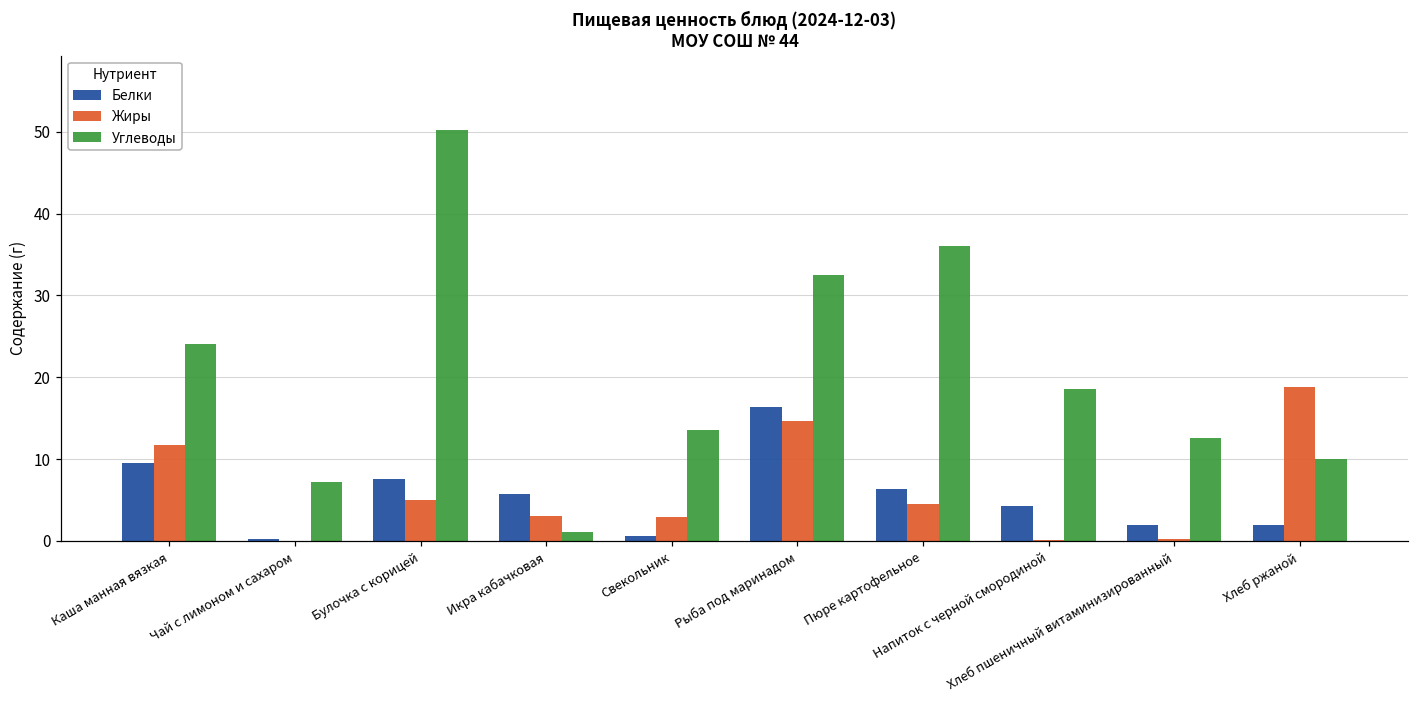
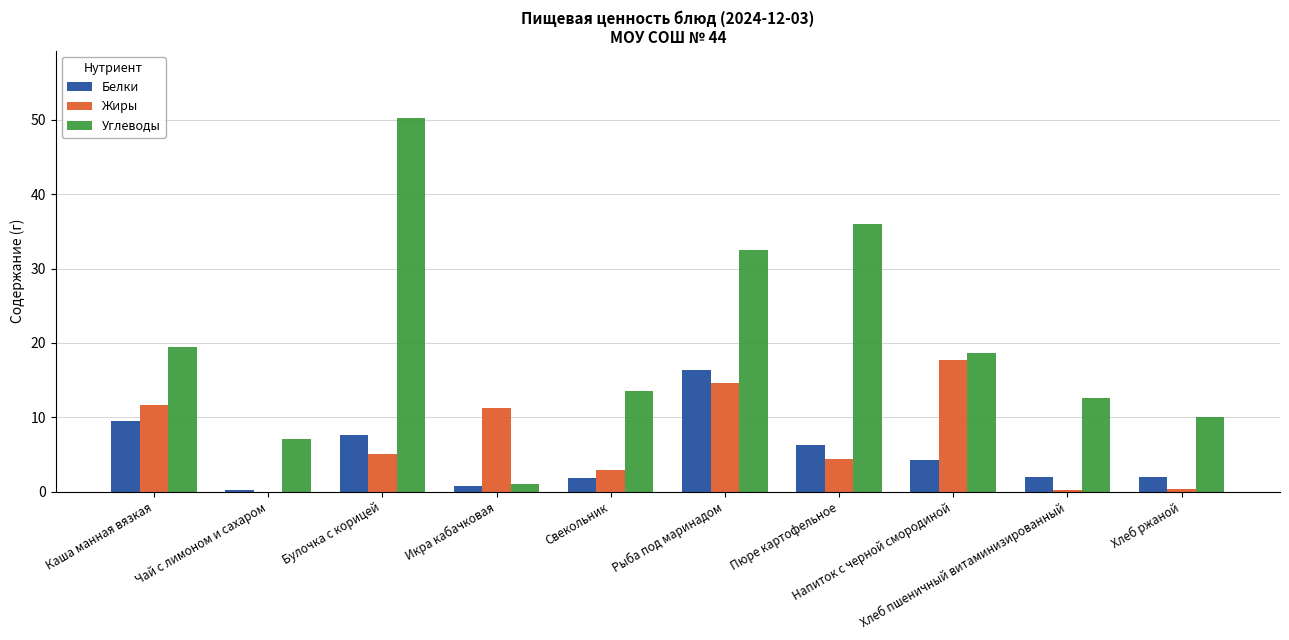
Углеводы, Каша манная вязкая: 24 -> 20
Белки, Икра кабачковая: 6 -> 1
Жиры, Икра кабачковая: 3 -> 11
Белки, Свекольник: 1 -> 2
Жиры, Напиток с черной смородиной: 0 -> 18
Жиры, Хлеб ржаной: 19 -> 0
